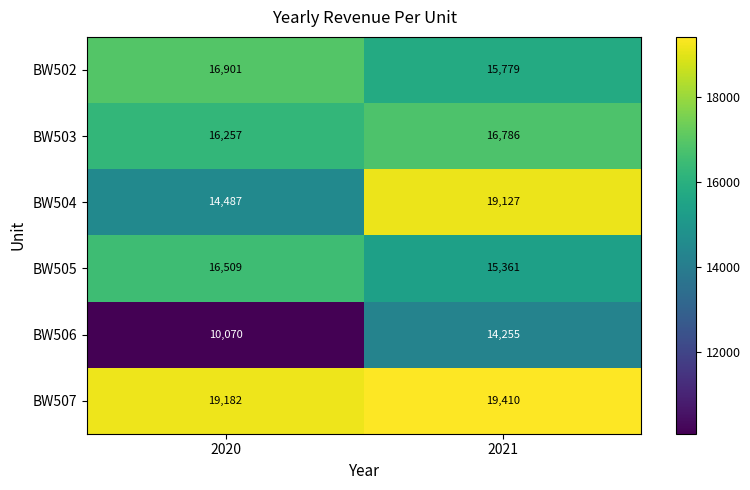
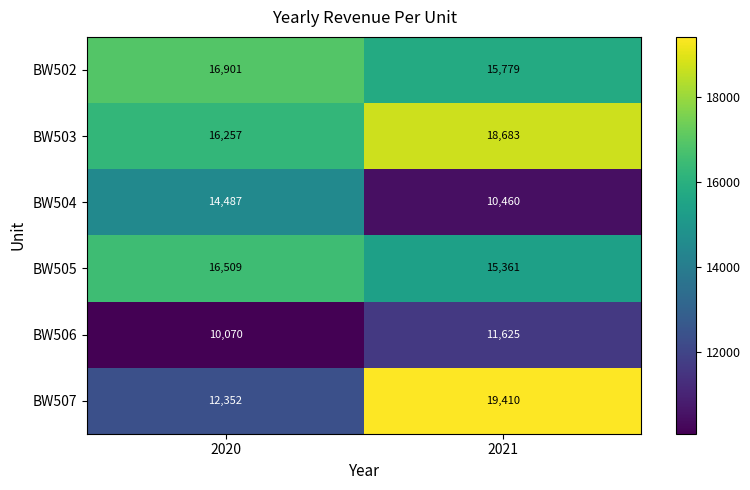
BW503, 2021: 16,786 -> 18,683
BW504, 2021: 19,127 -> 10,460
BW506, 2021: 14,255 -> 11,625
BW507, 2020: 19,182 -> 12,352
